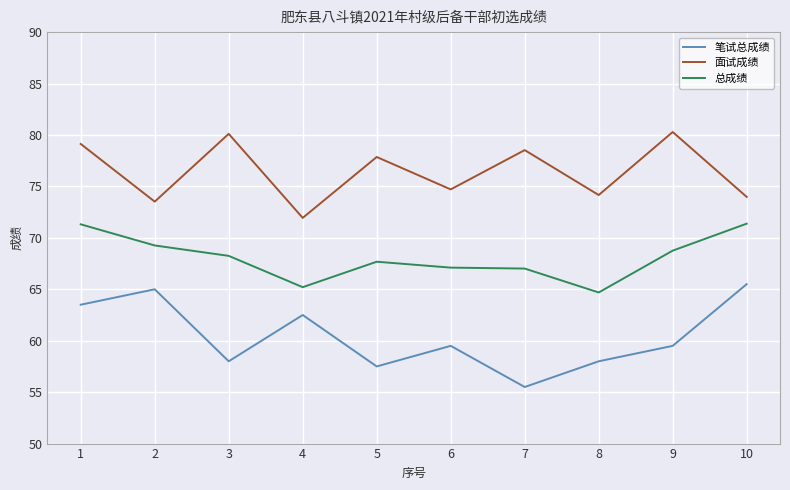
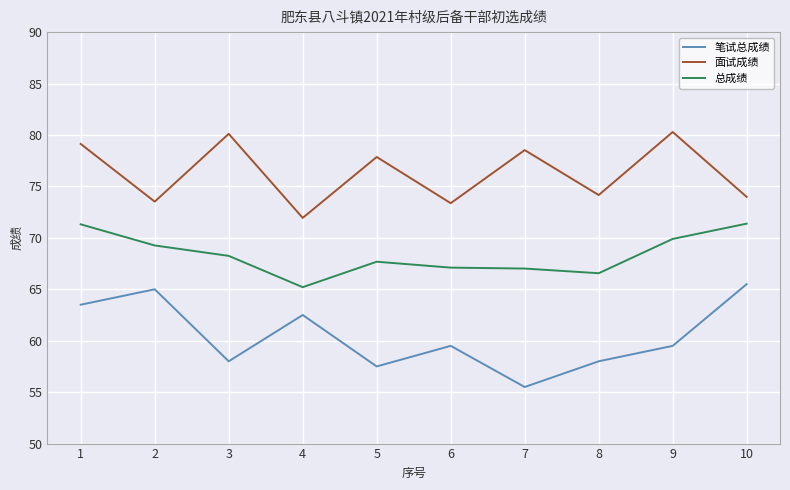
面试成绩, 6: 74.7 -> 73.4
总成绩, 8: 64.7 -> 66.6
总成绩, 9: 68.8 -> 69.9
